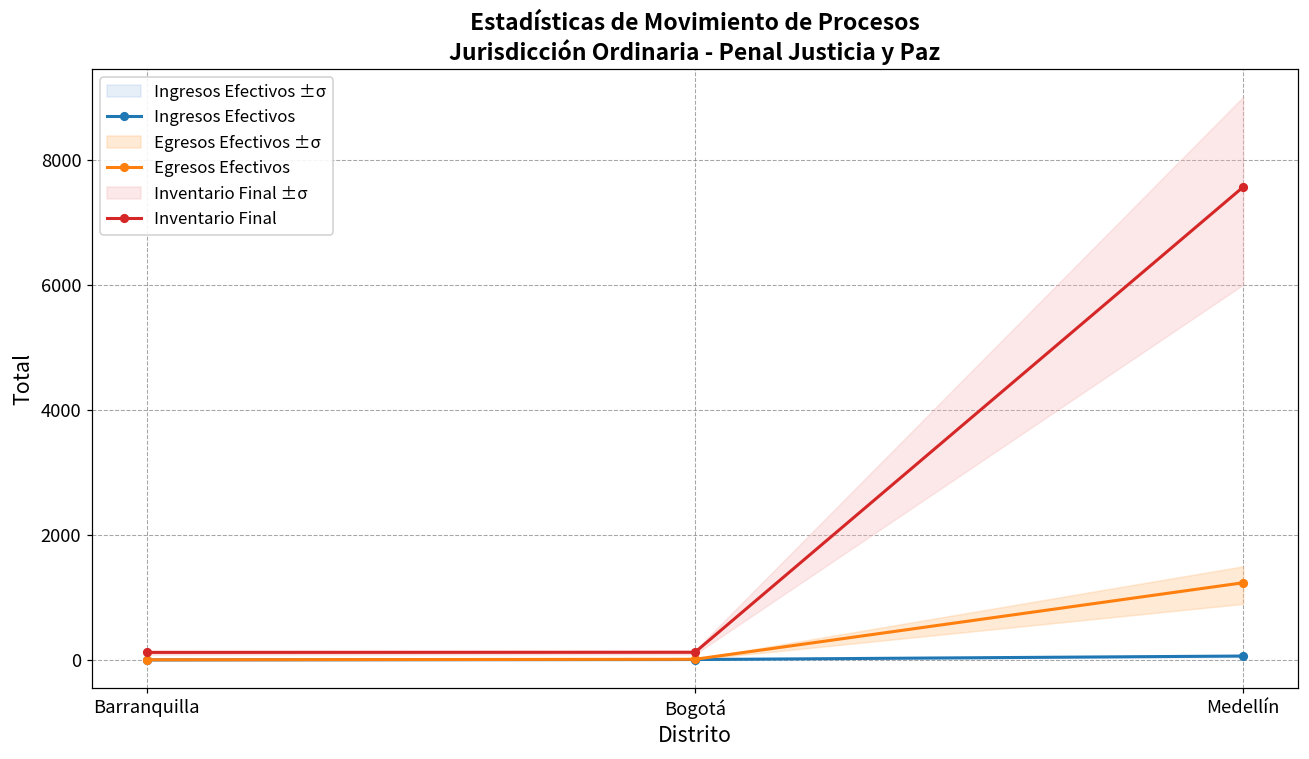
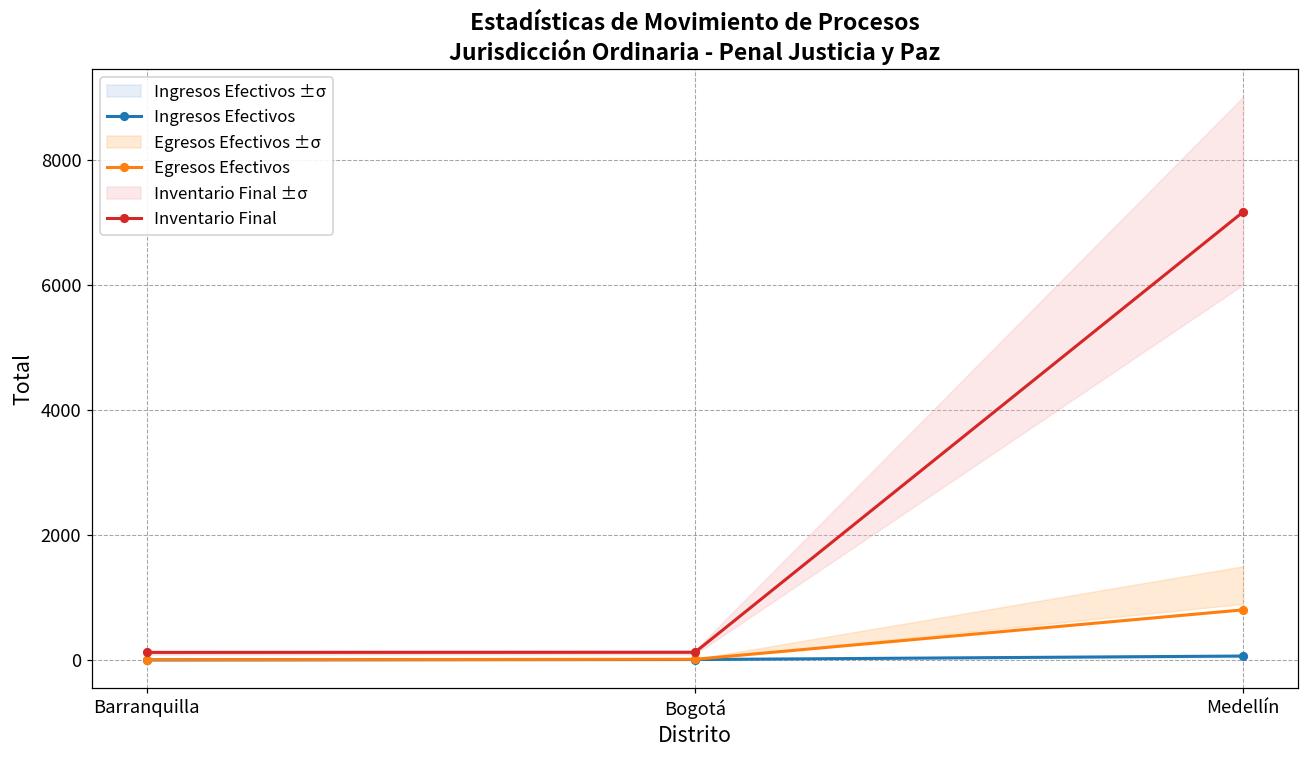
Egresos Efectivos, Medellín: 1200 -> 800
Inventario Final, Medellín: 7600 -> 7200
